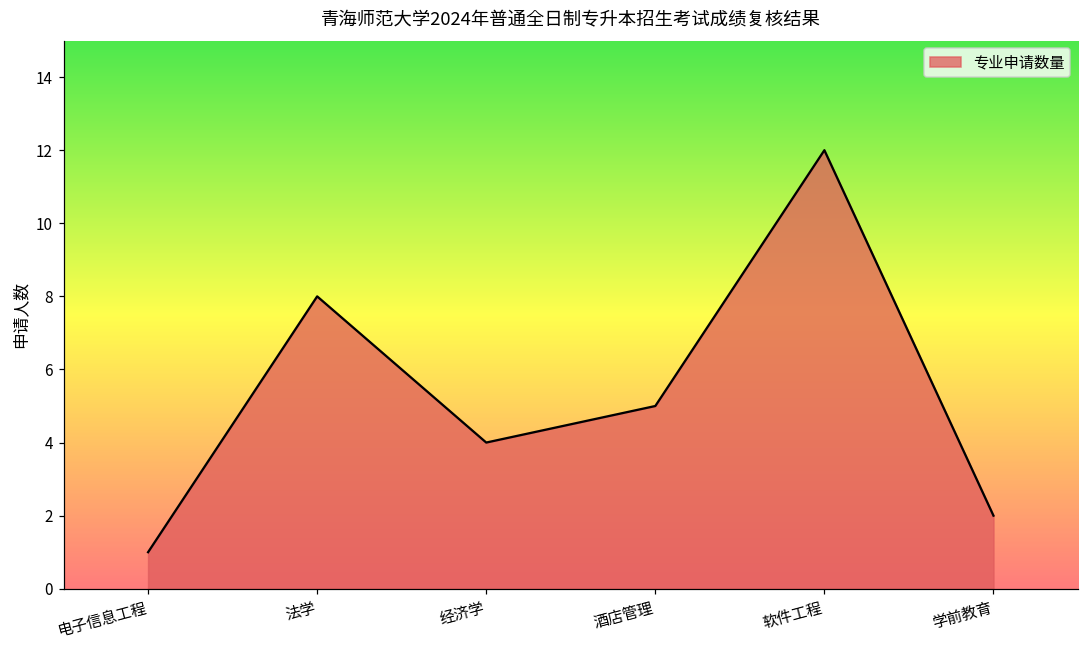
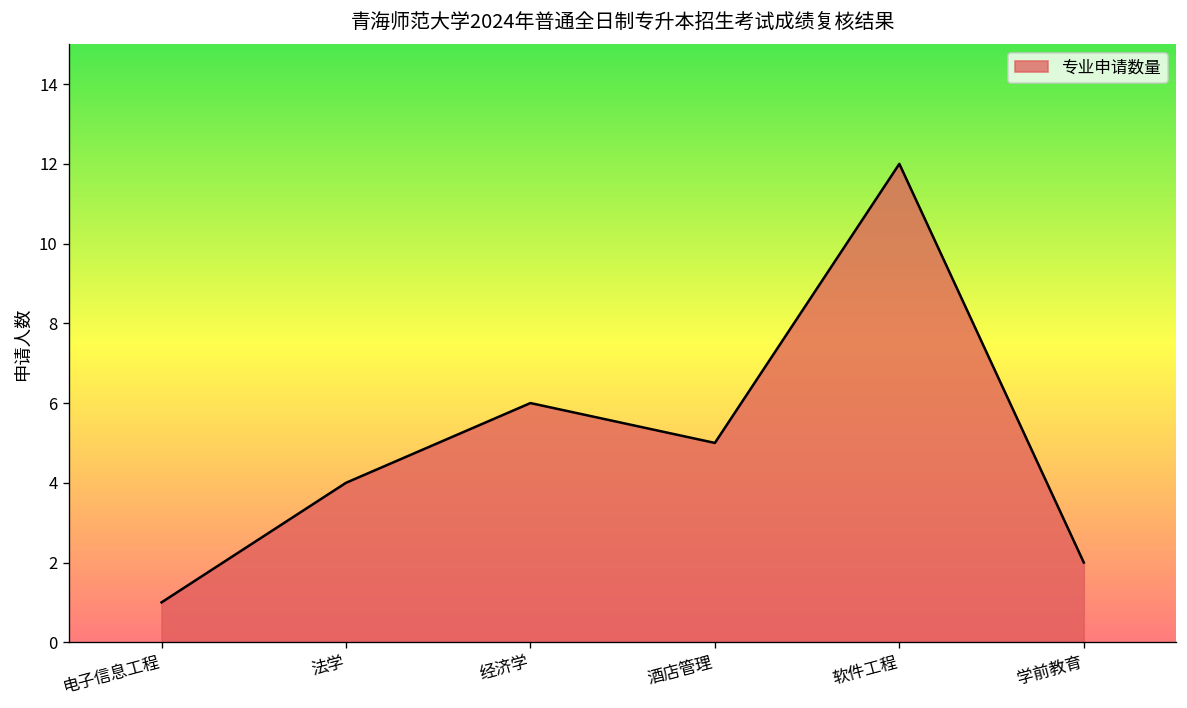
法学: 8 -> 4
经济学: 4 -> 6
